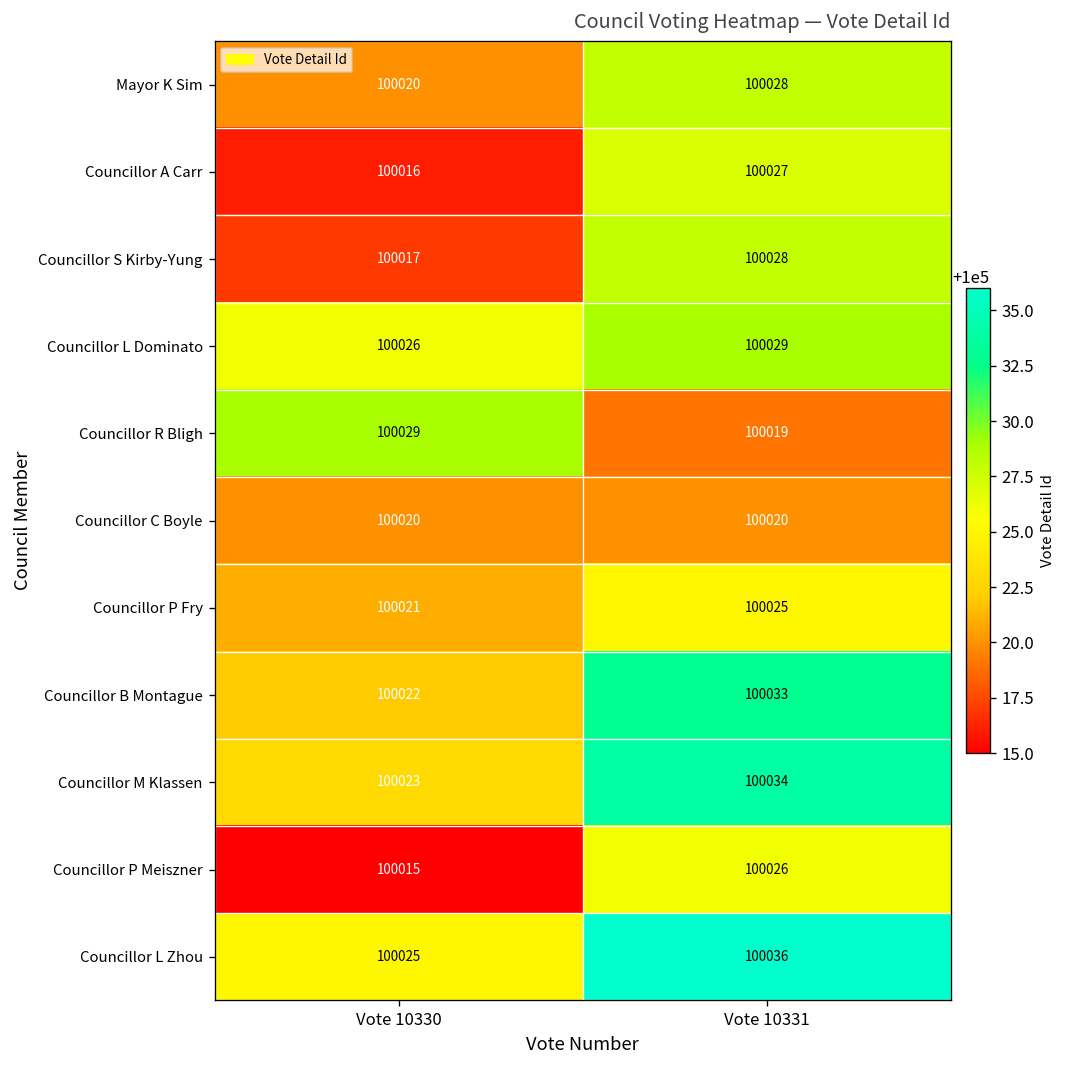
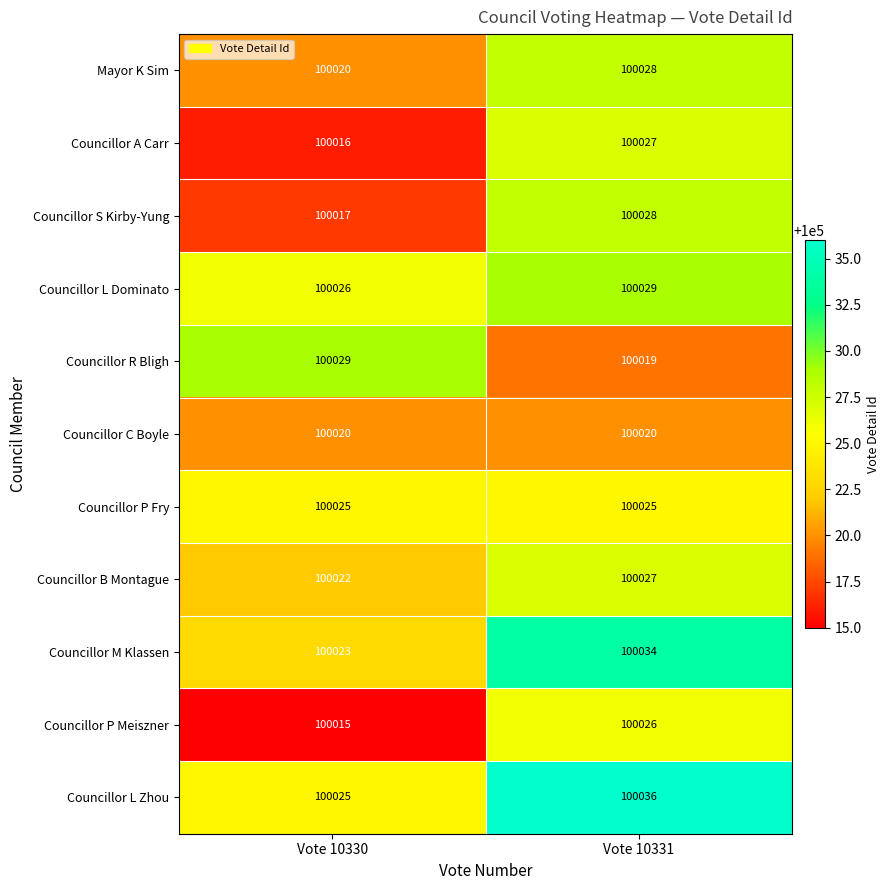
Councillor P Fry, Vote 10330: 100021 -> 100025
Councillor B Montague, Vote 10331: 100033 -> 100027
